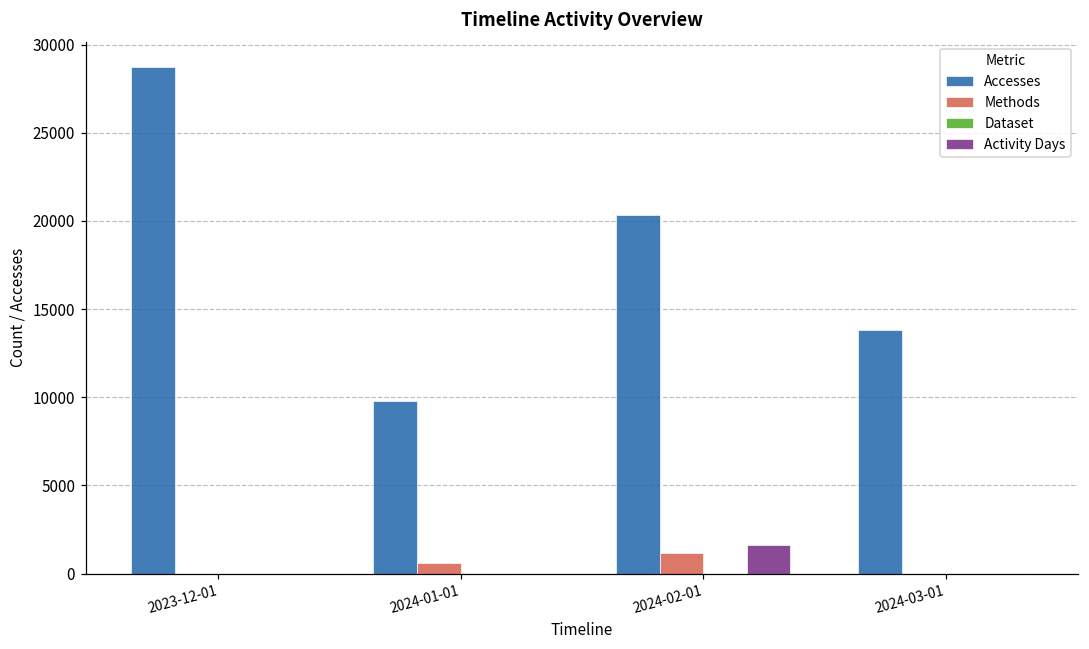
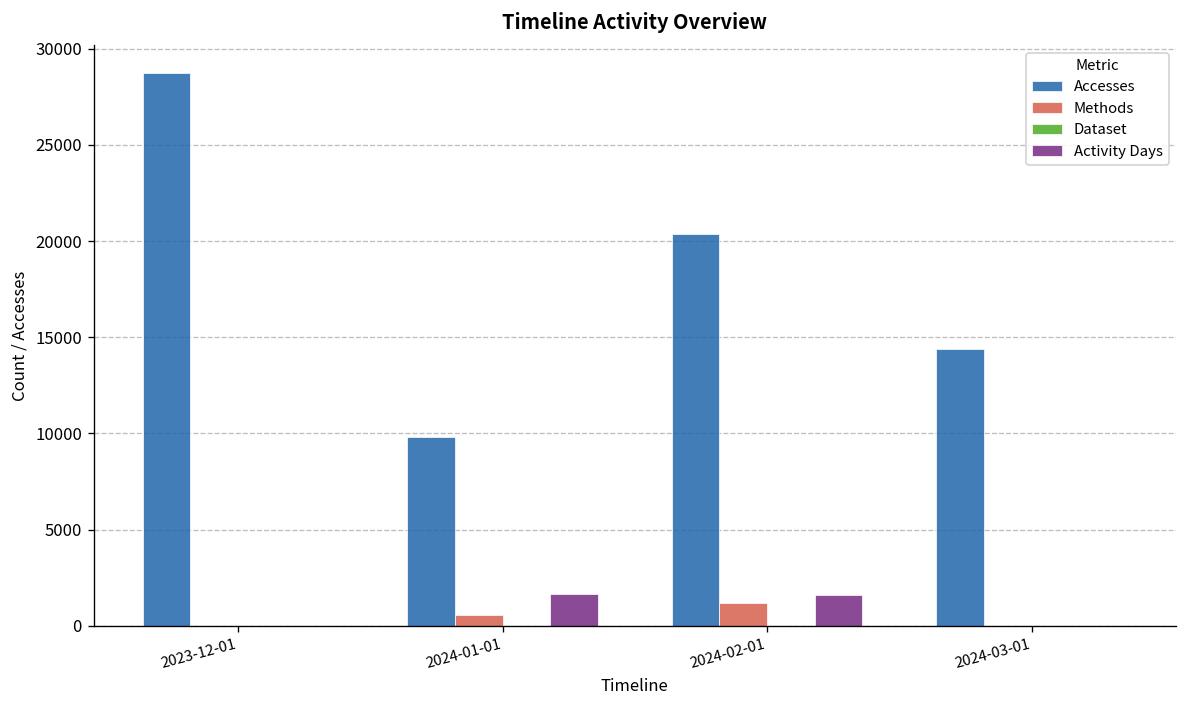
Activity Days, 2024-01-01: 0 -> 1700
Accesses, 2024-03-01: 13800 -> 14400
